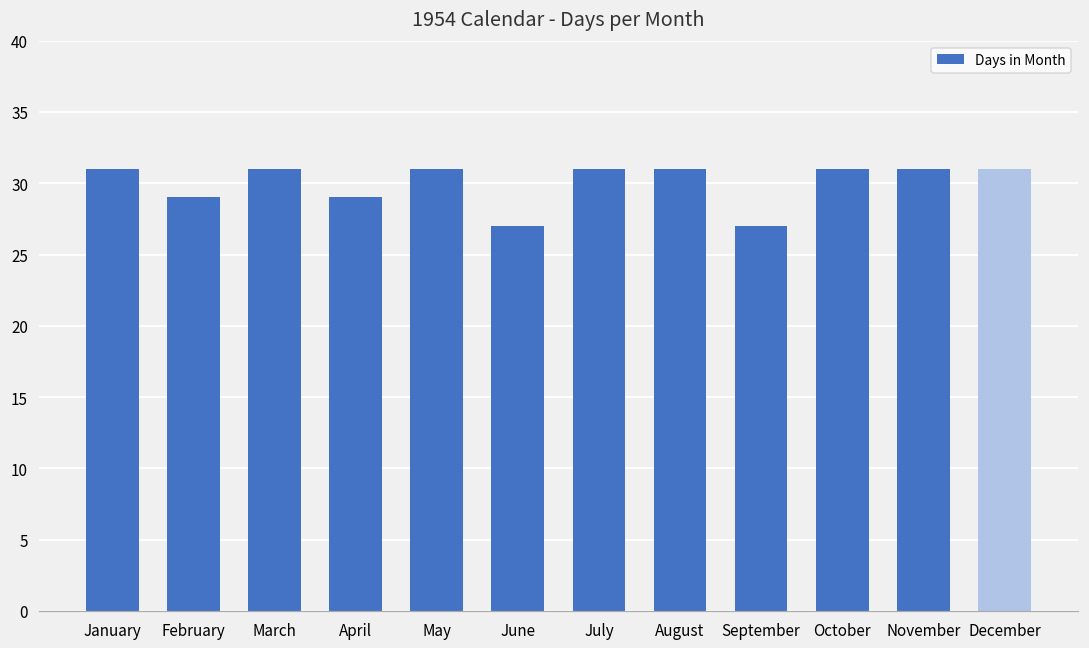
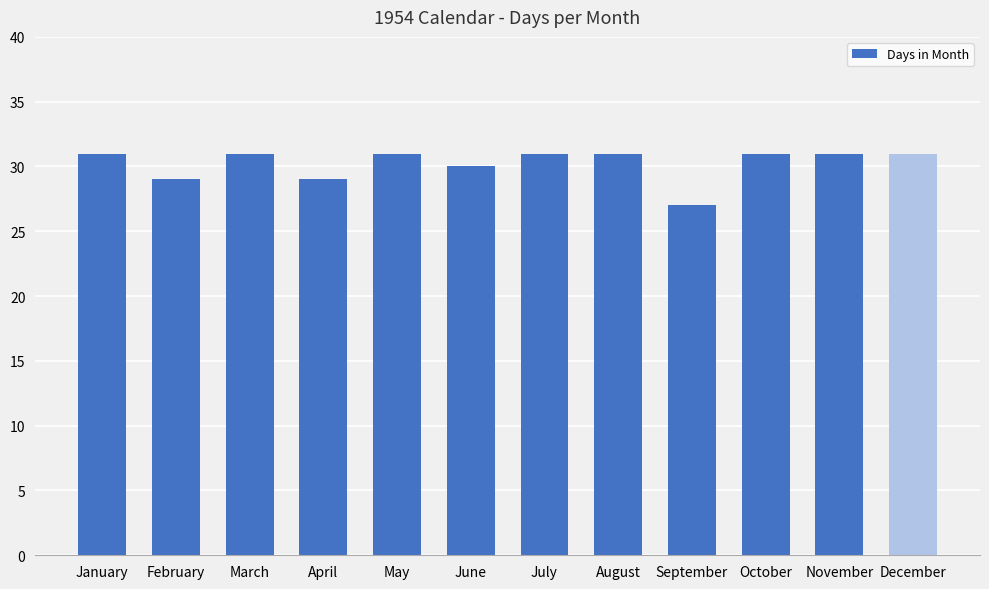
June: 27 -> 30
